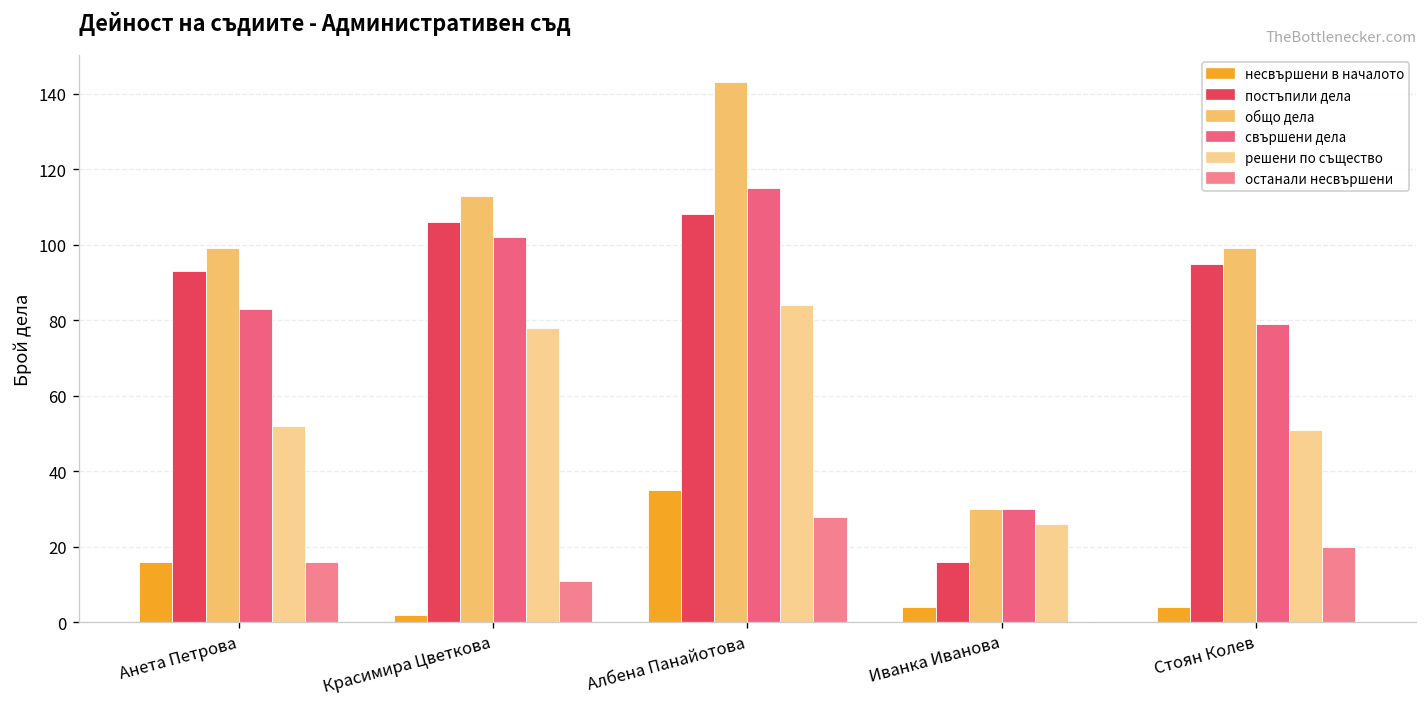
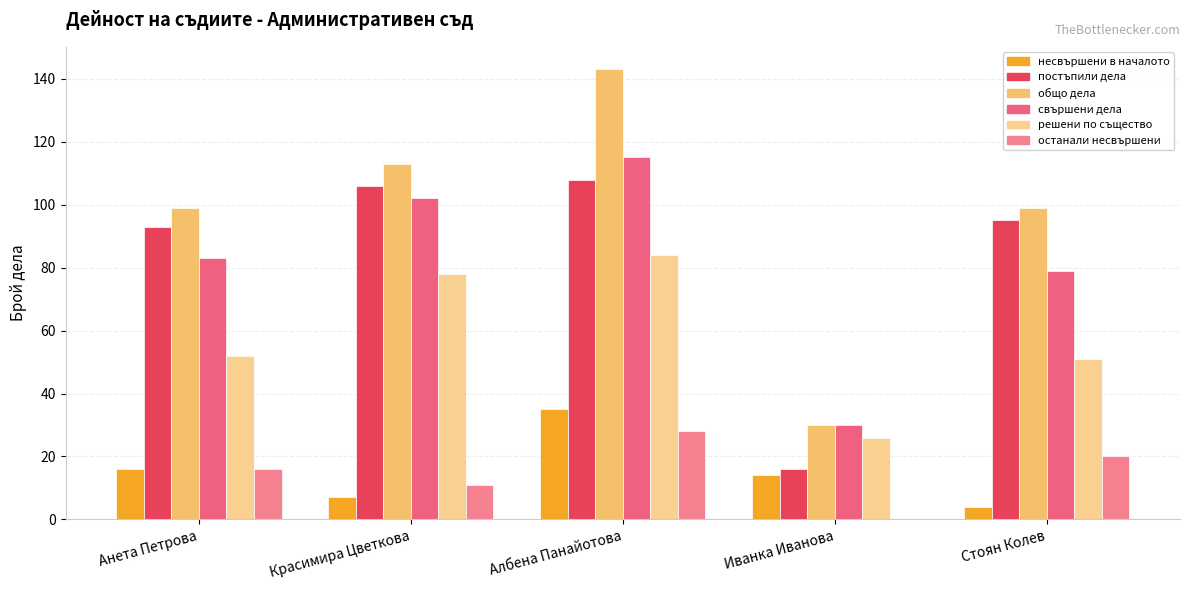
несвършени в началото, Красимира Цветкова: 2 -> 7
несвършени в началото, Иванка Иванова: 4 -> 14
